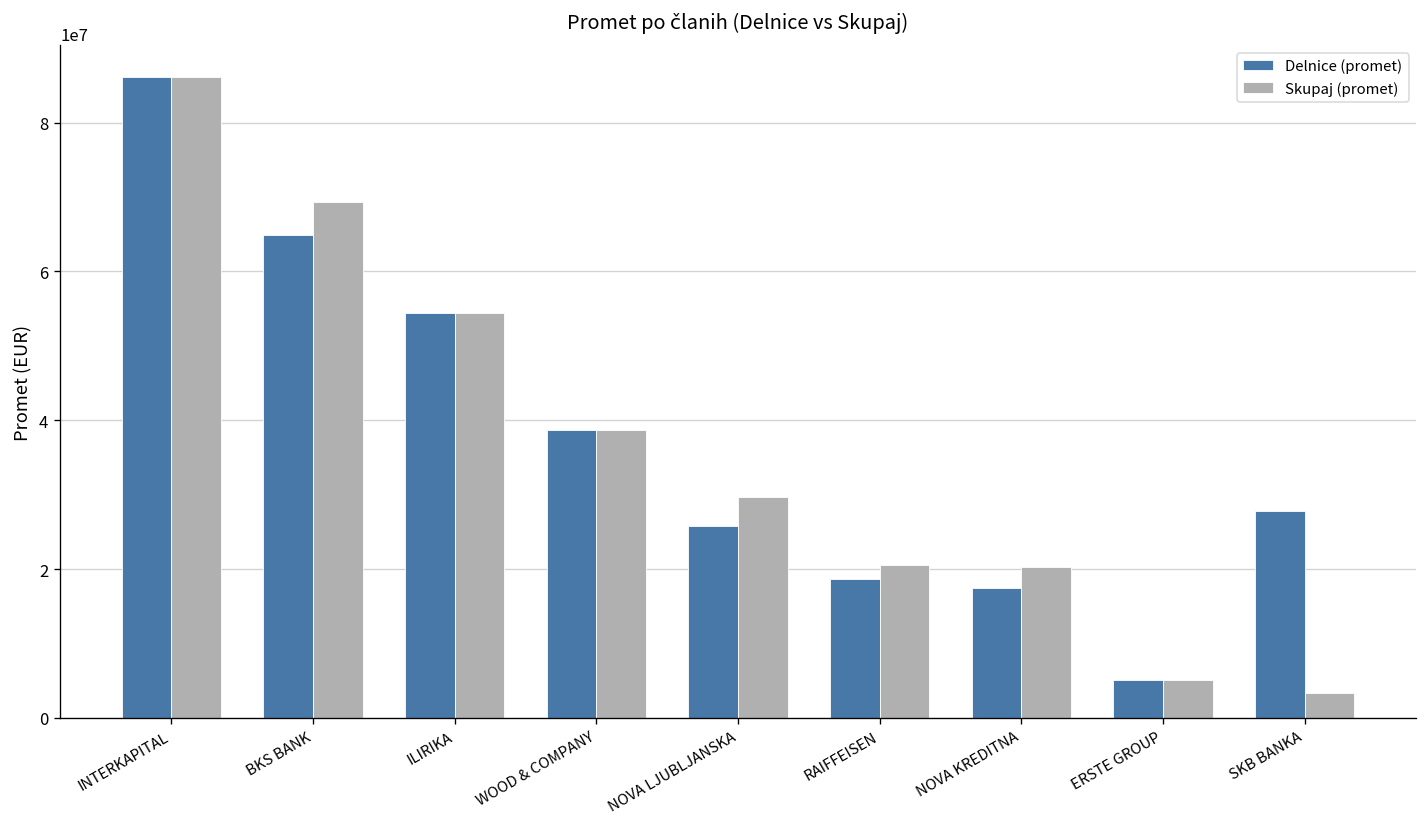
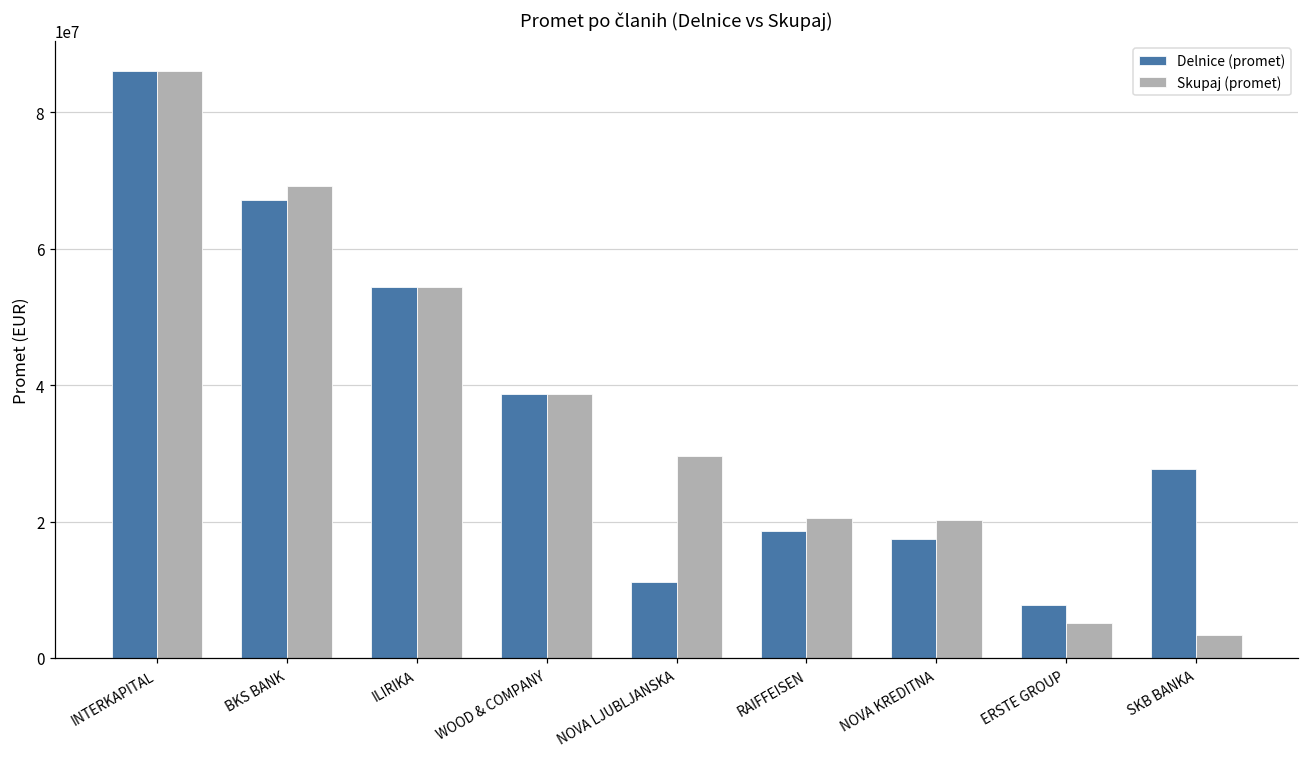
Delnice (promet), BKS BANK: 65000000 -> 67000000
Delnice (promet), NOVA LJUBLJANSKA: 26000000 -> 11000000
Delnice (promet), ERSTE GROUP: 5000000 -> 8000000
